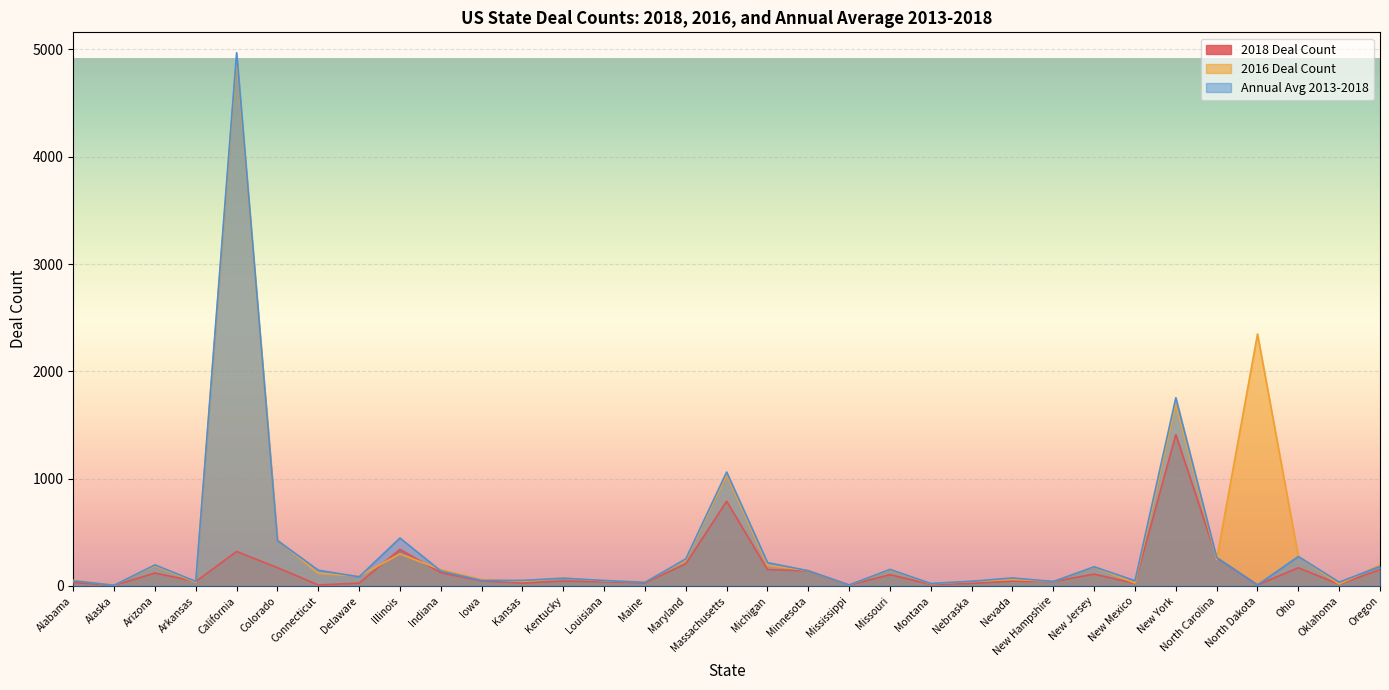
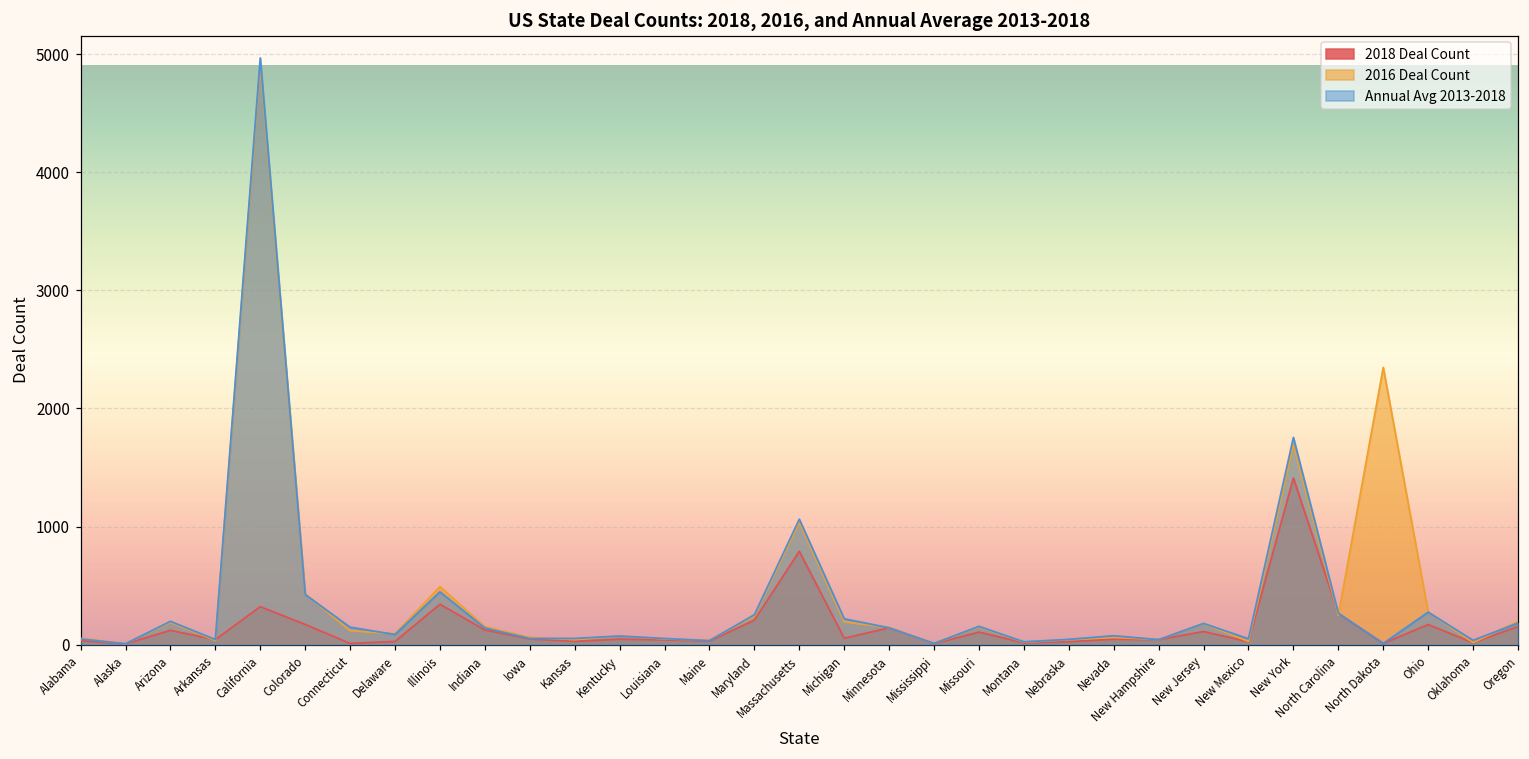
2016 Deal Count, Illinois: 300 -> 490
2018 Deal Count, Michigan: 150 -> 50
